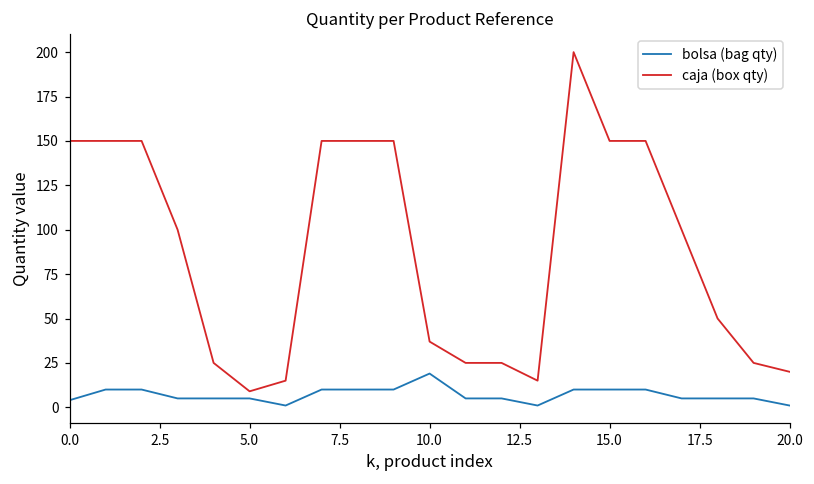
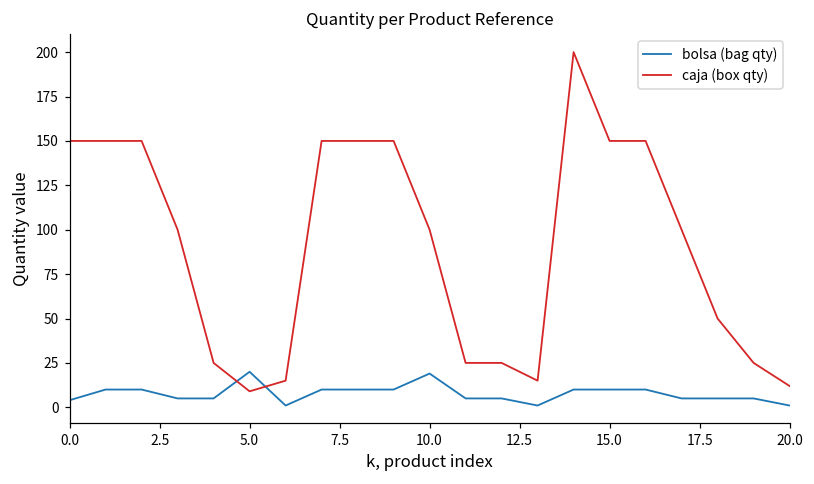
bolsa (bag qty), 5.0: 5 -> 20
caja (box qty), 10.0: 37 -> 100
caja (box qty), 20.0: 20 -> 12
